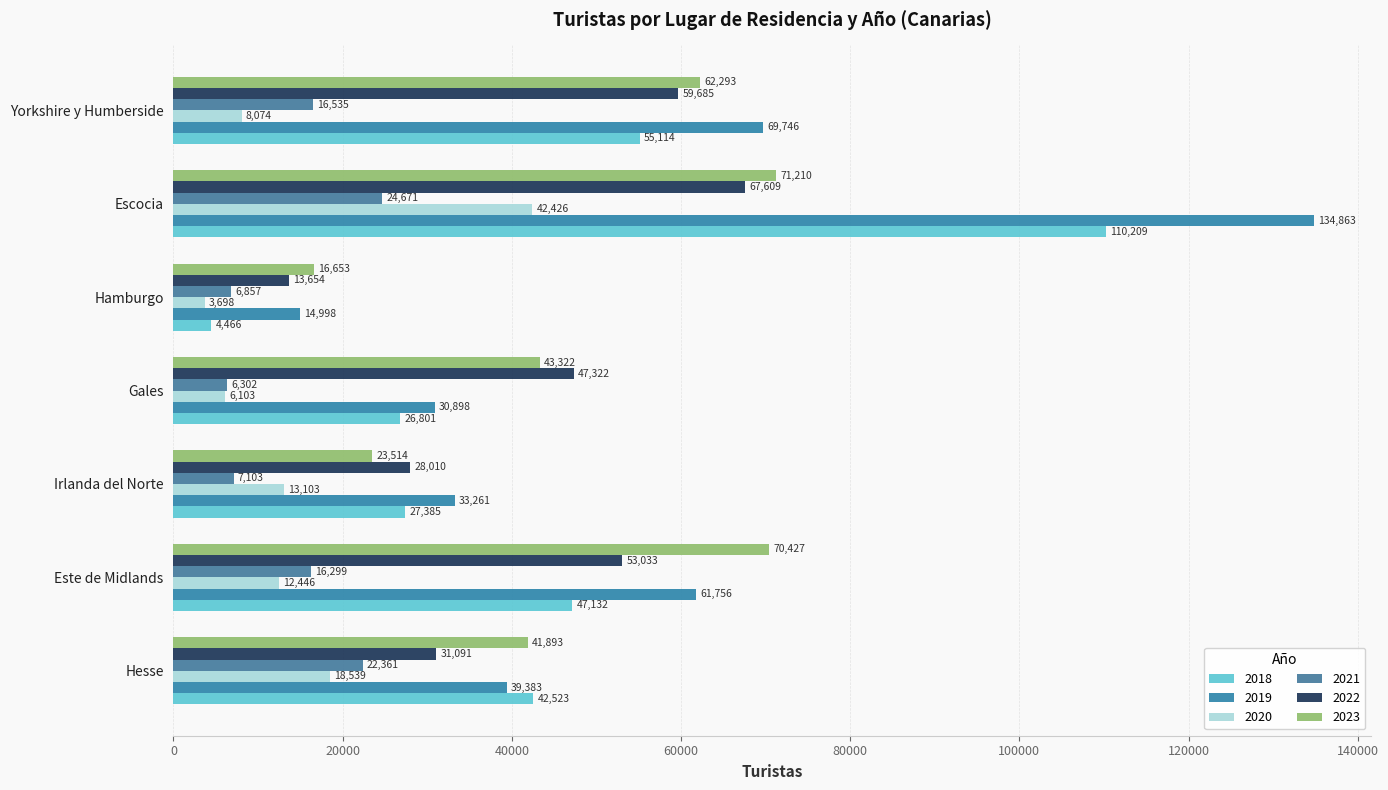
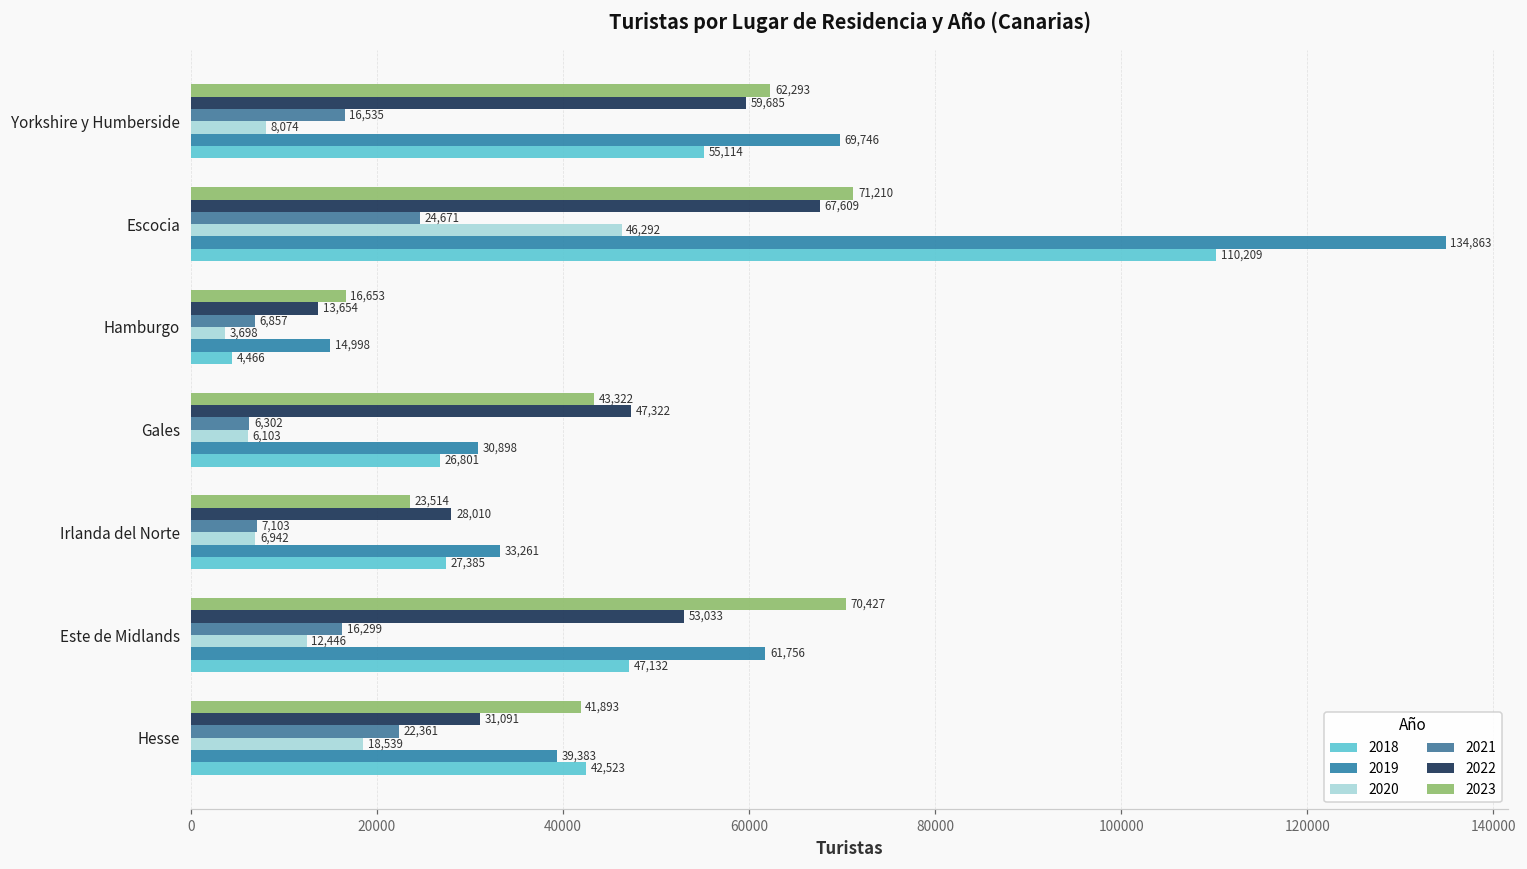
2020, Escocia: 42,426 -> 46,292
2020, Irlanda del Norte: 13,103 -> 6,942
